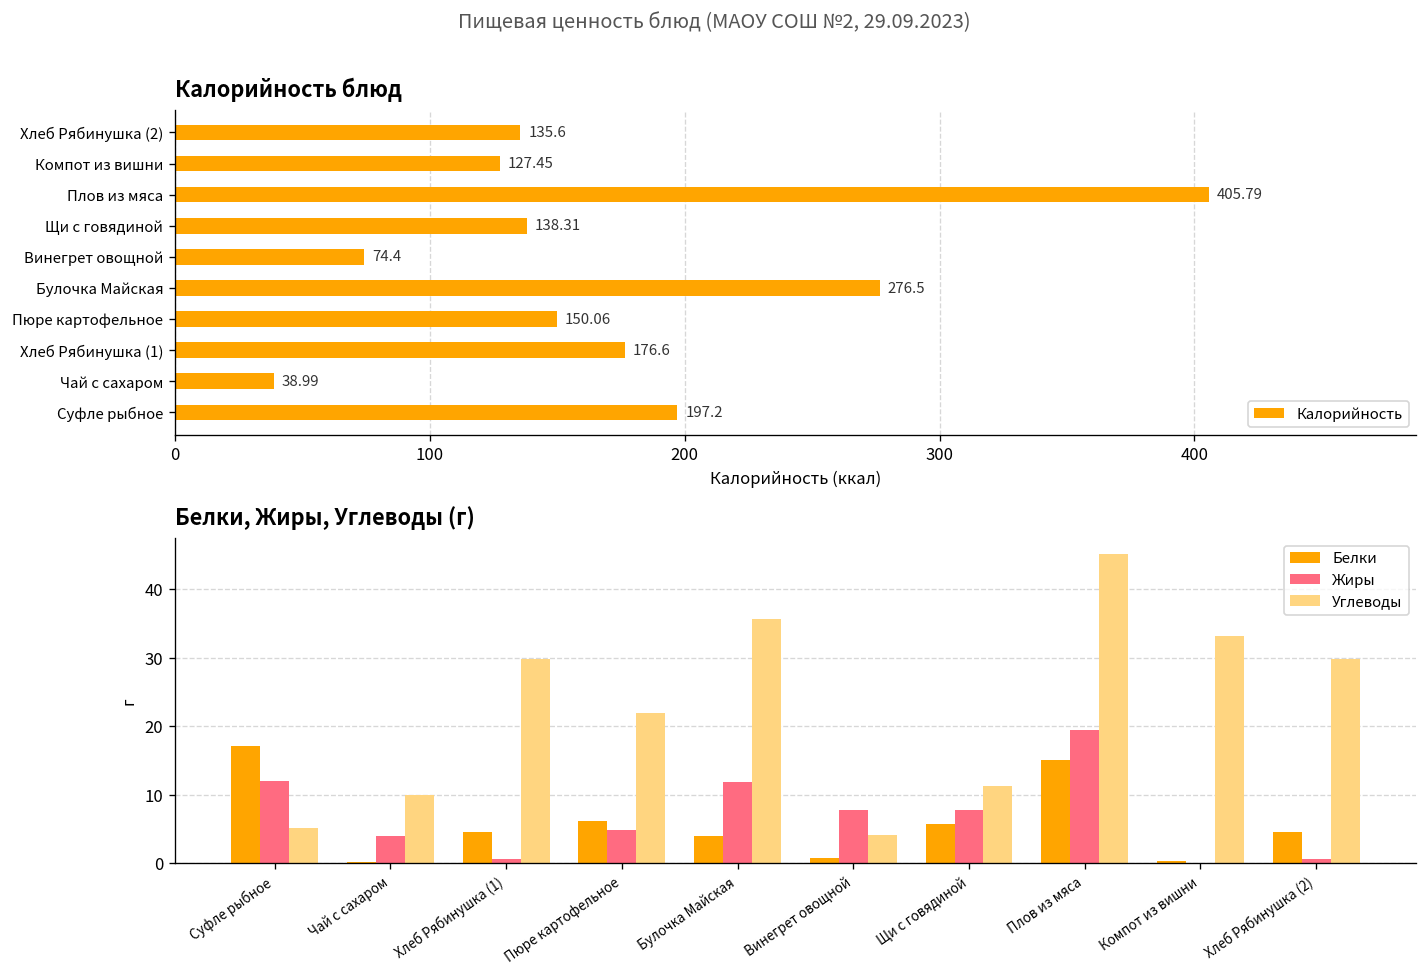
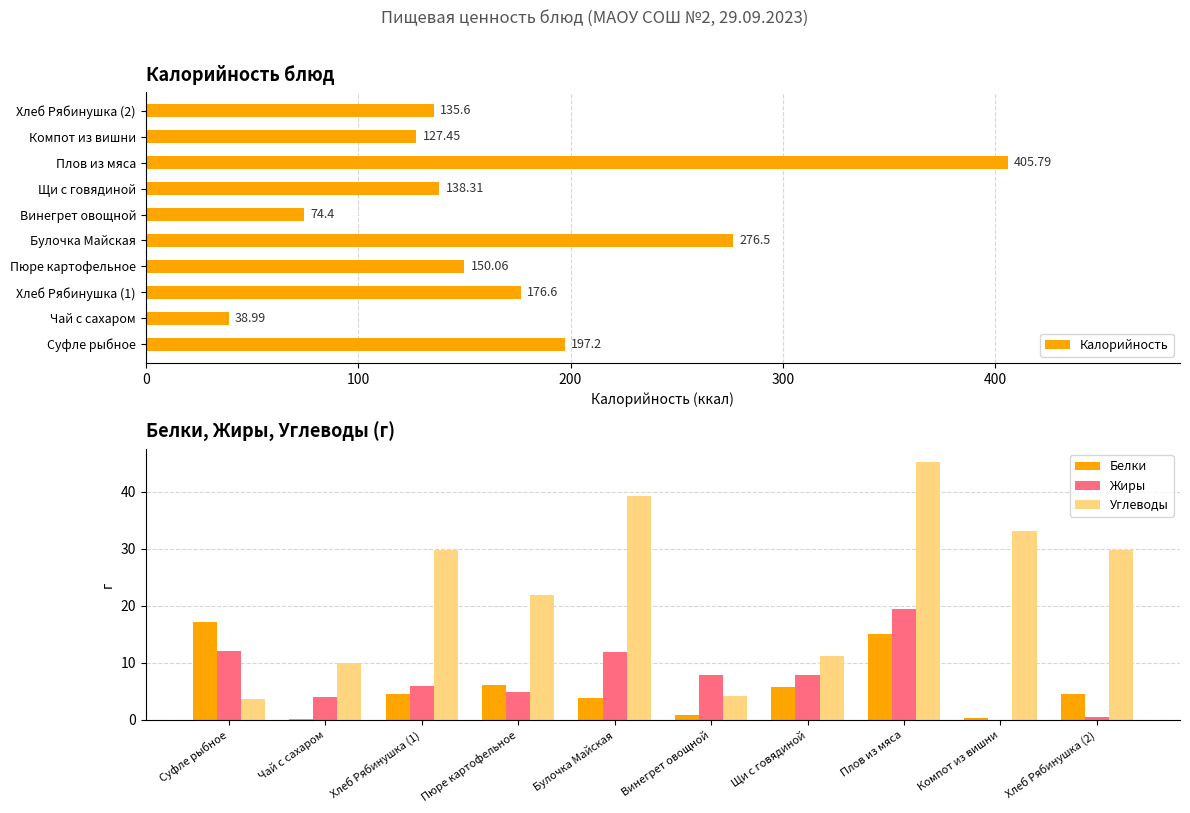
Белки, Жиры, Углеводы (г), Углеводы, Суфле рыбное: 5 -> 4
Белки, Жиры, Углеводы (г), Жиры, Хлеб Рябинушка (1): 1 -> 6
Белки, Жиры, Углеводы (г), Углеводы, Булочка Майская: 36 -> 39
